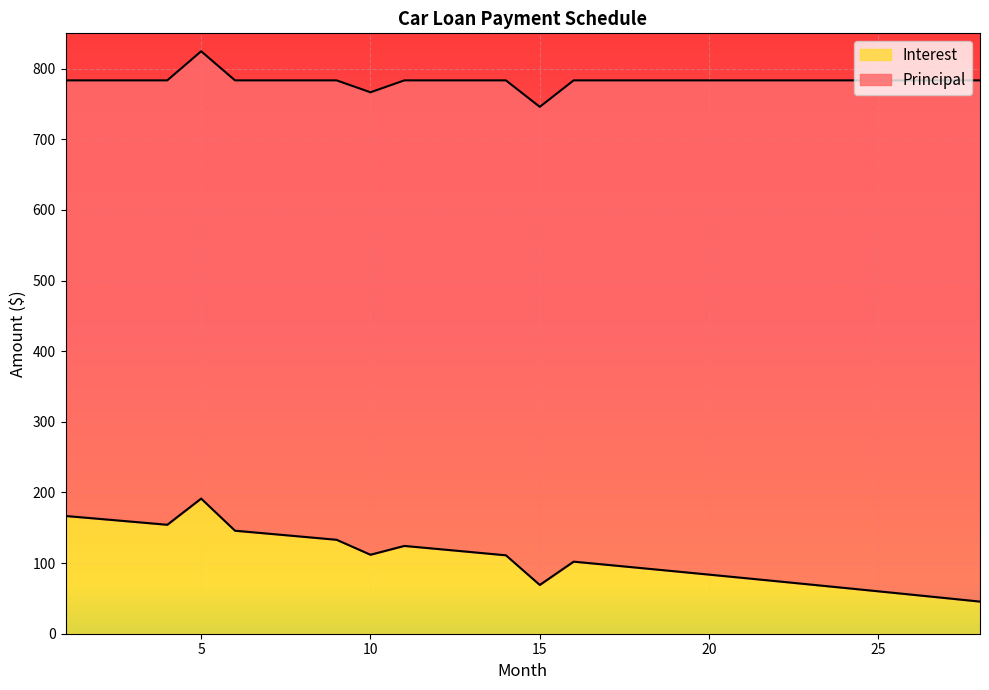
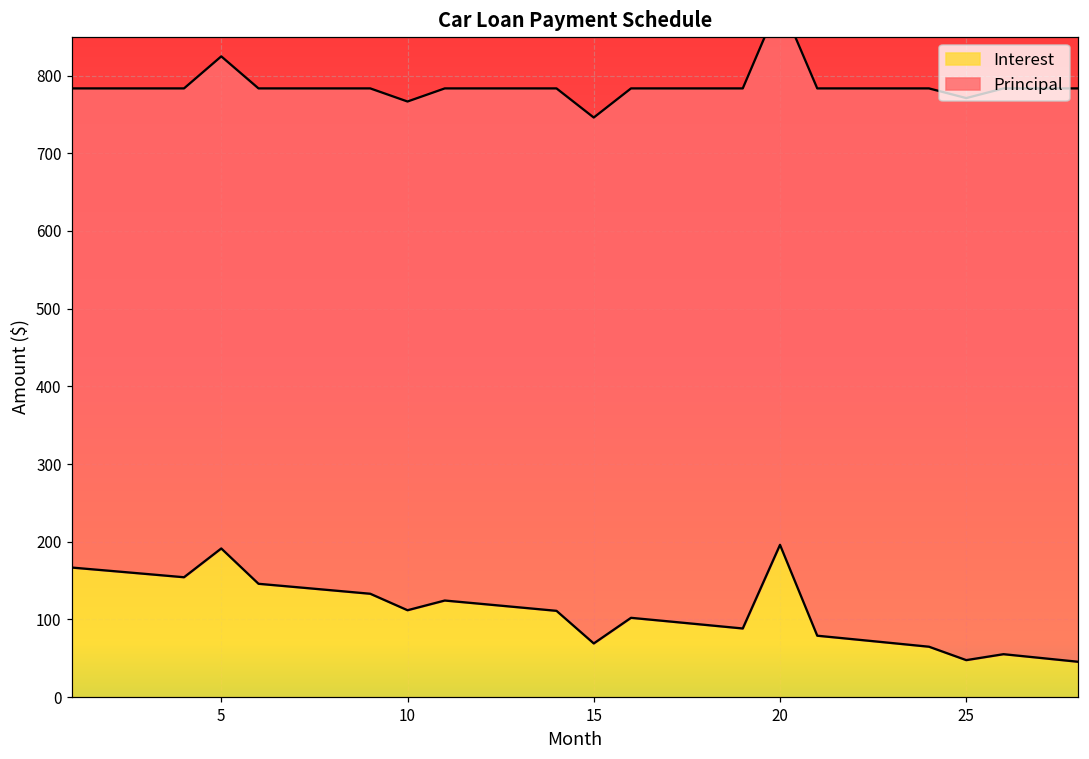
Interest, 20: 80 -> 200
Interest, 25: 60 -> 50
